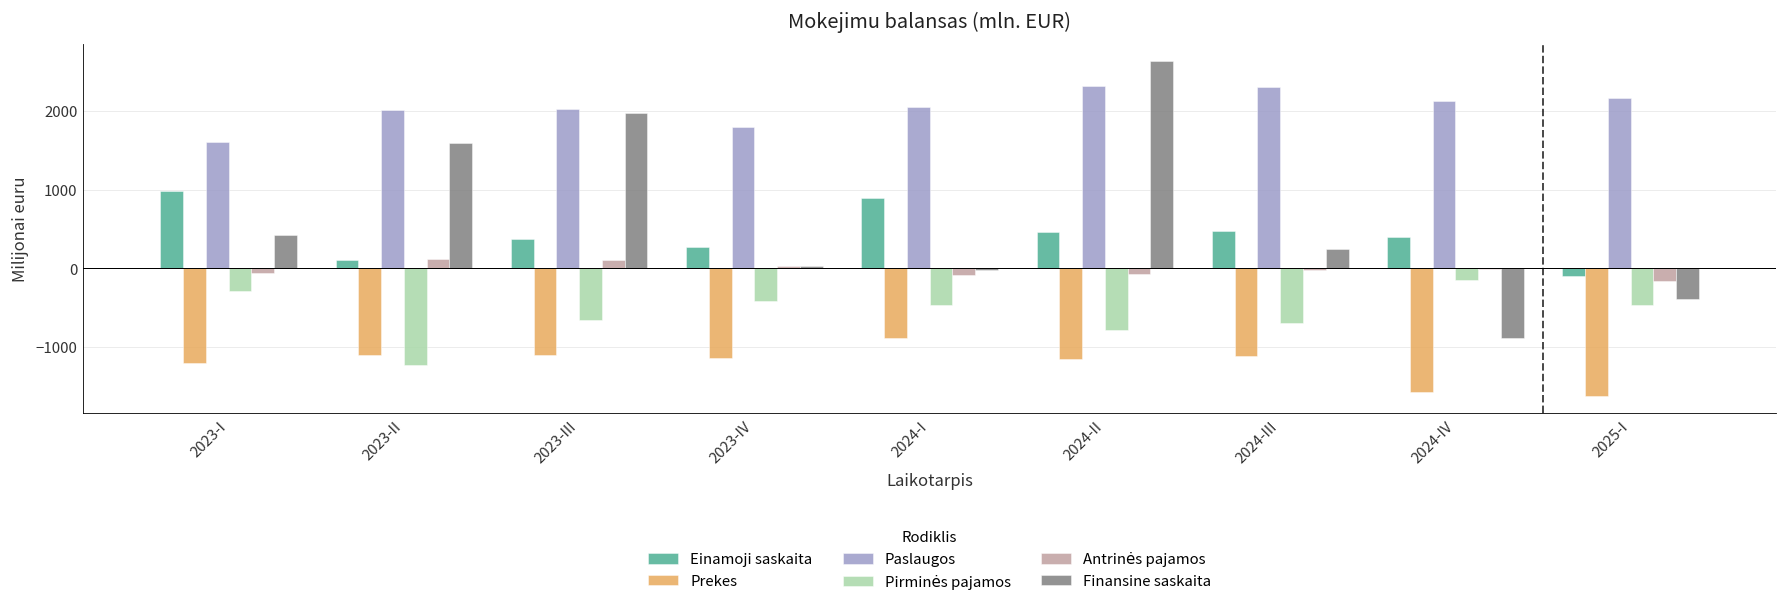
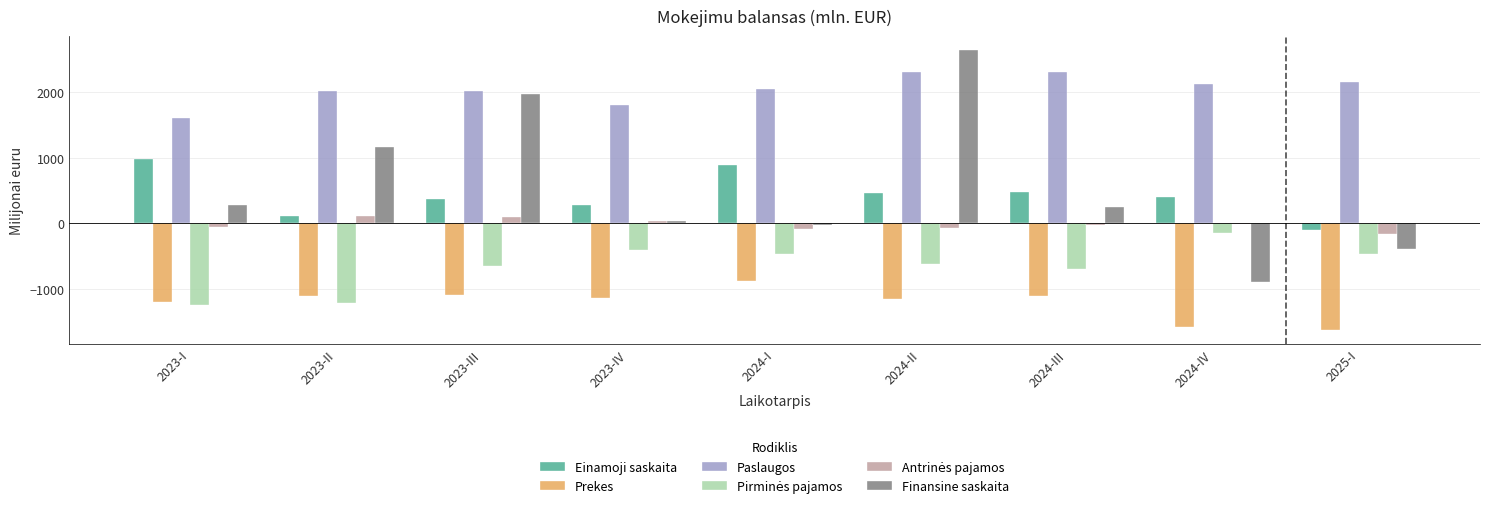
Pirminės pajamos, 2023-I: -300 -> -1200
Finansine saskaita, 2023-I: 400 -> 300
Finansine saskaita, 2023-II: 1600 -> 1200
Pirminės pajamos, 2024-II: -800 -> -600
